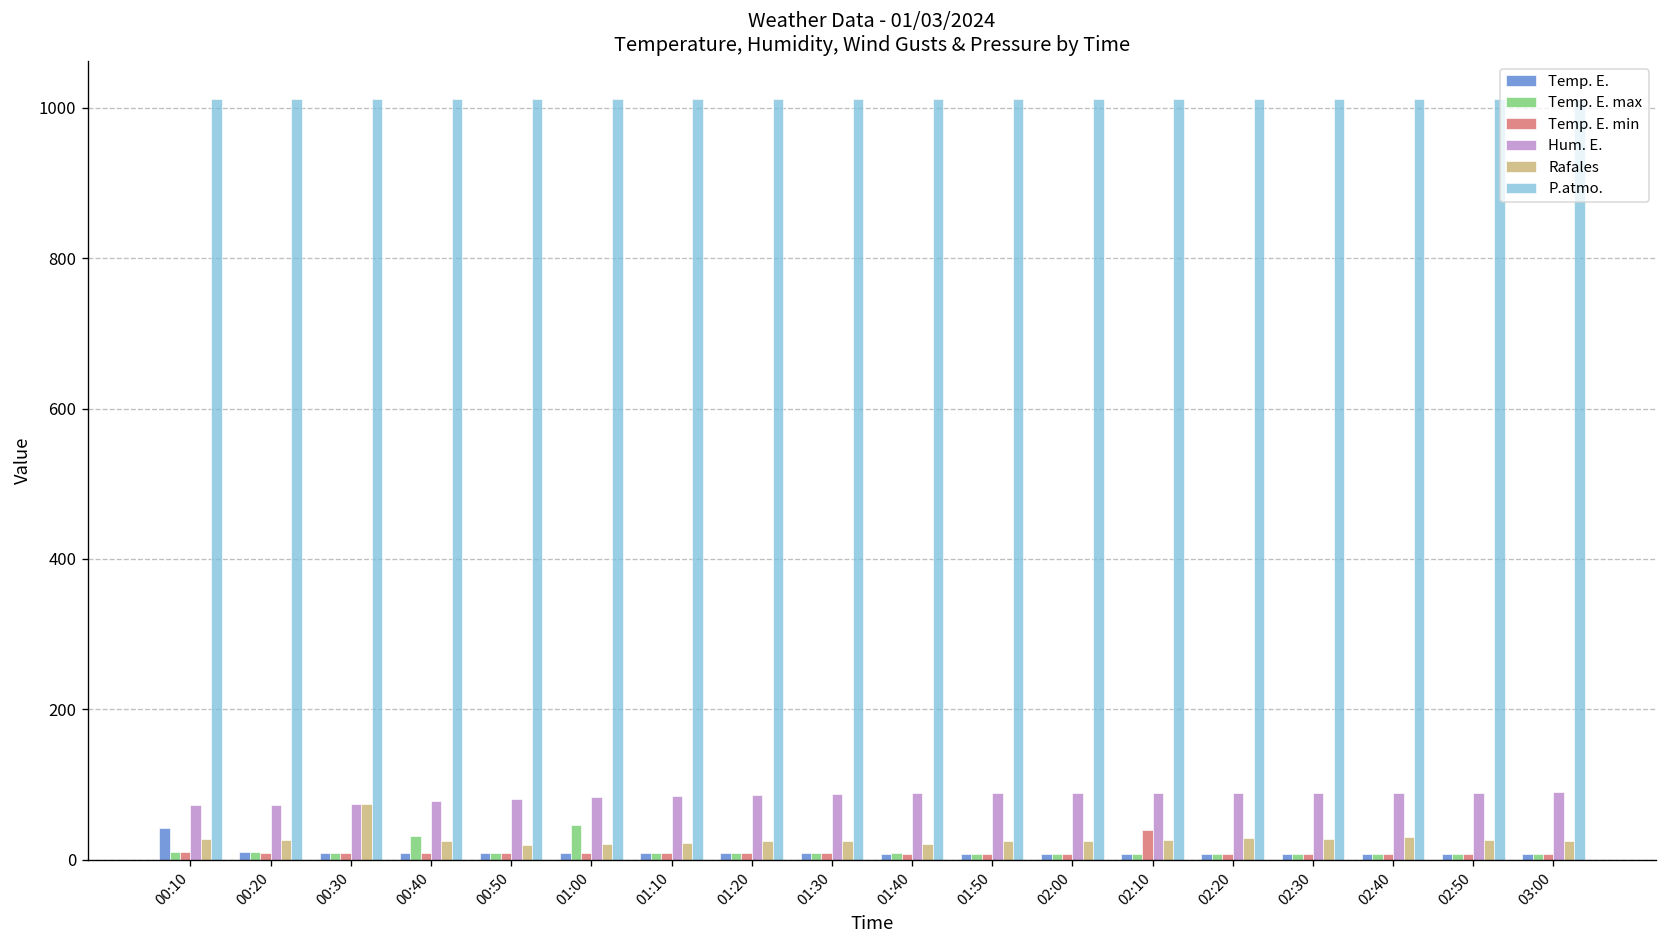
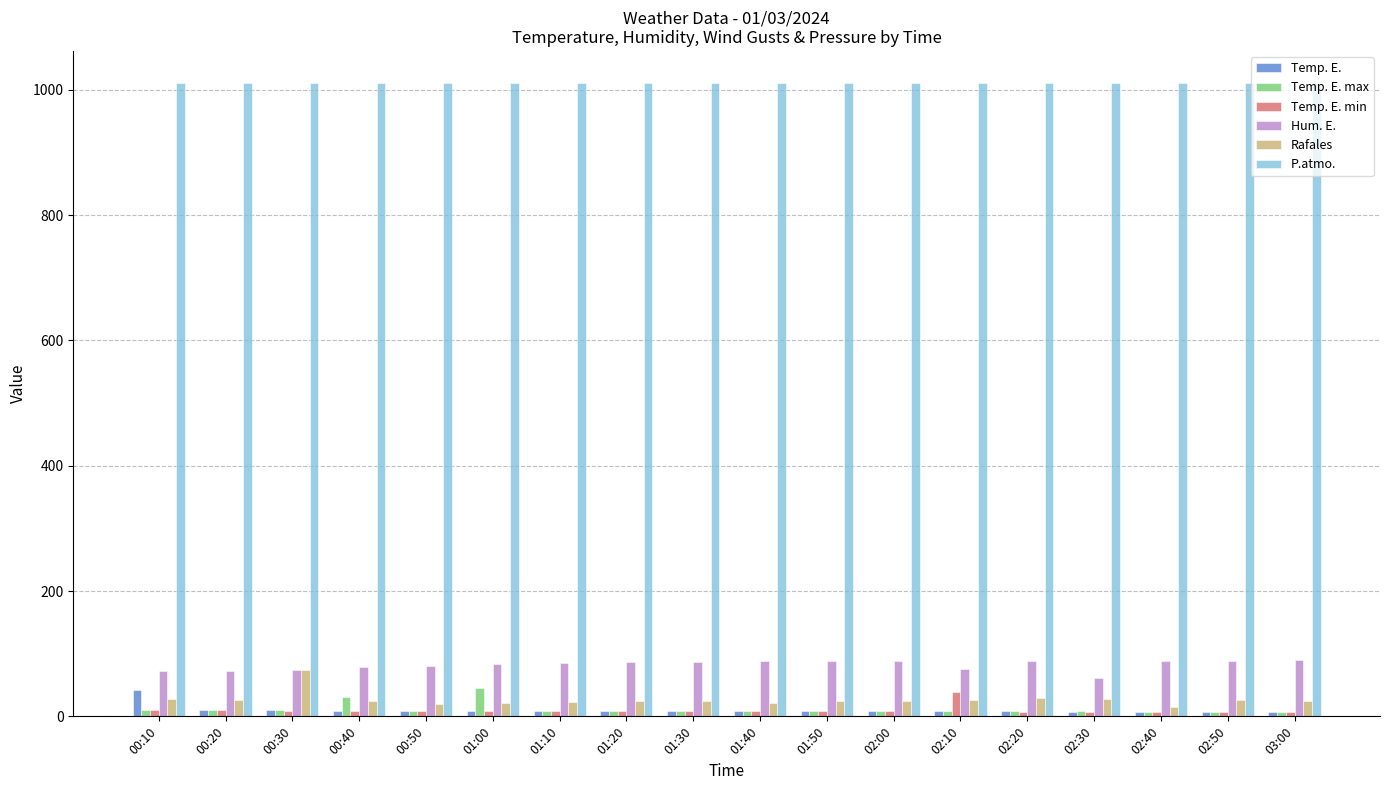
Hum. E., 02:10: 90 -> 80
Hum. E., 02:30: 90 -> 60
Rafales, 02:40: 30 -> 20
